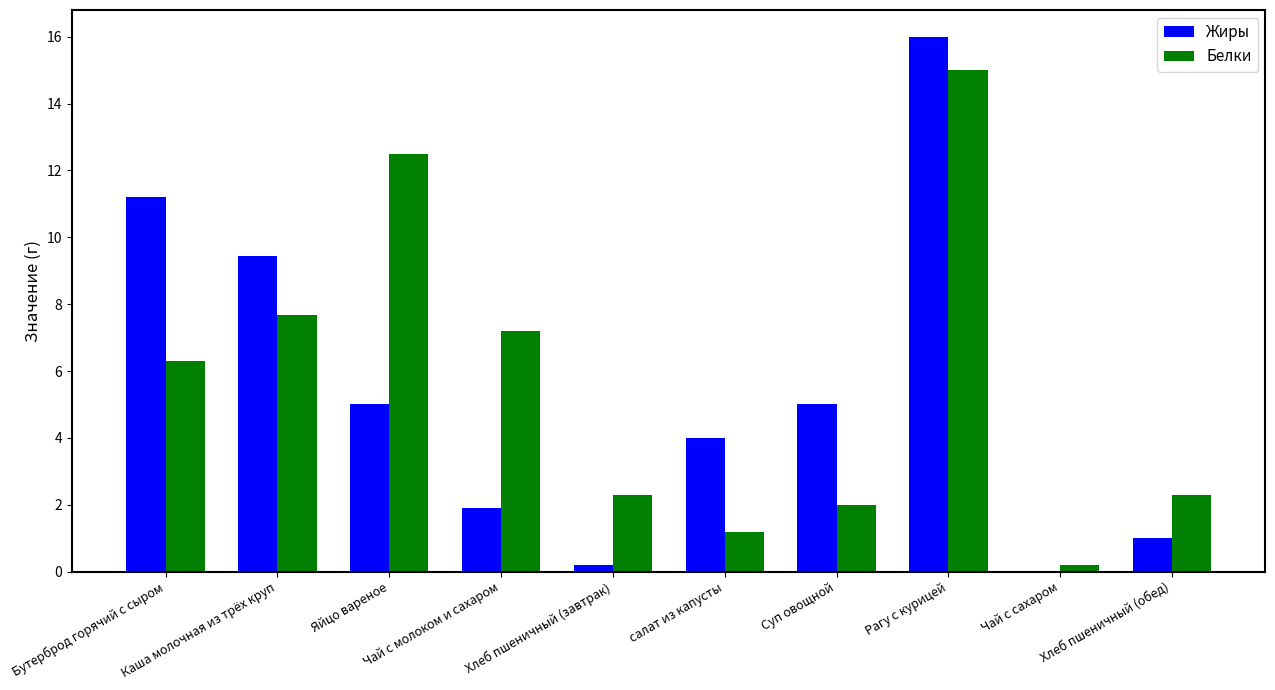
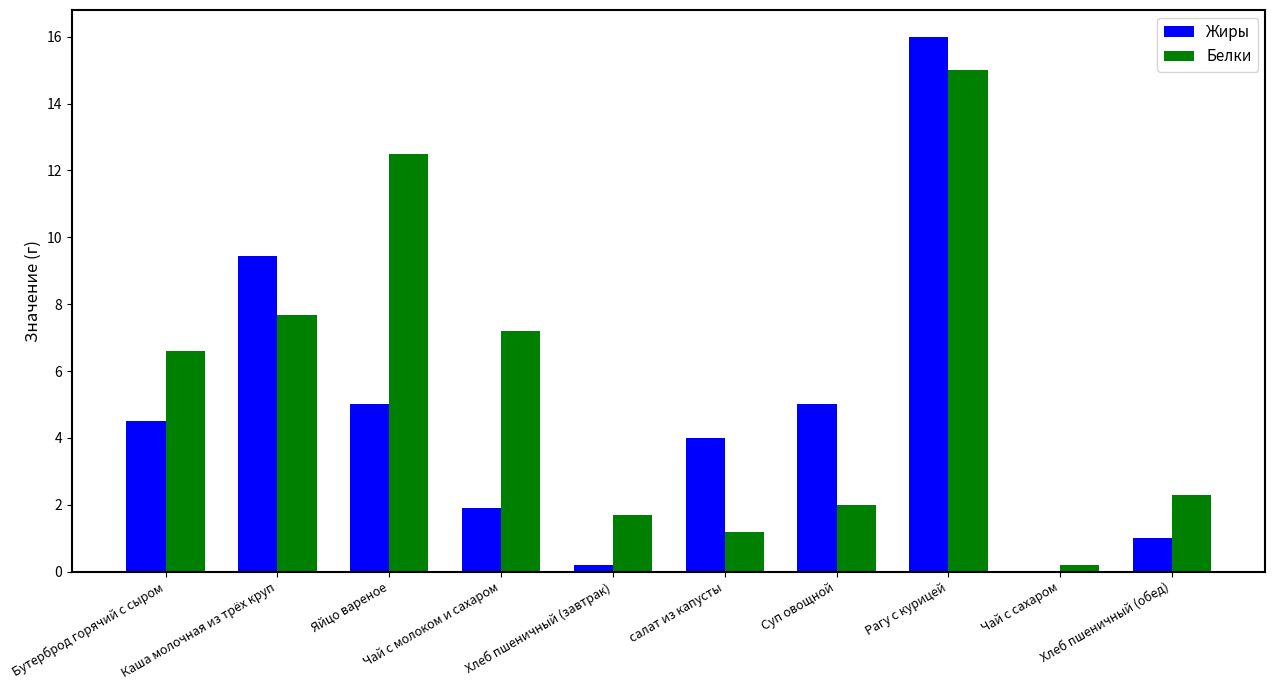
Жиры, Бутерброд горячий с сыром: 11.2 -> 4.5
Белки, Бутерброд горячий с сыром: 6.3 -> 6.6
Белки, Хлеб пшеничный (завтрак): 2.3 -> 1.7
